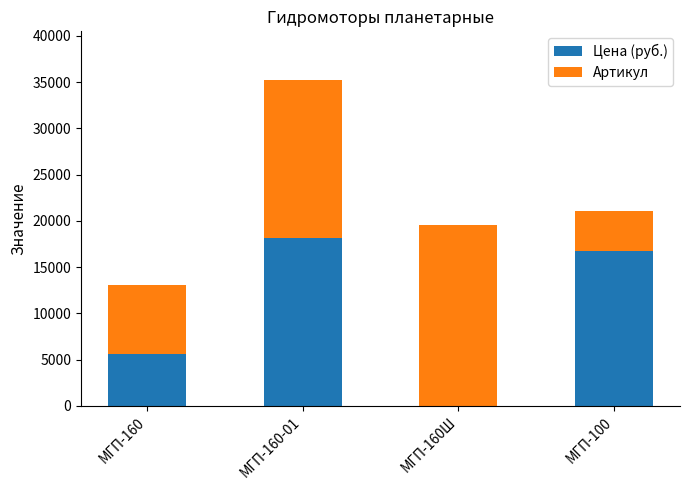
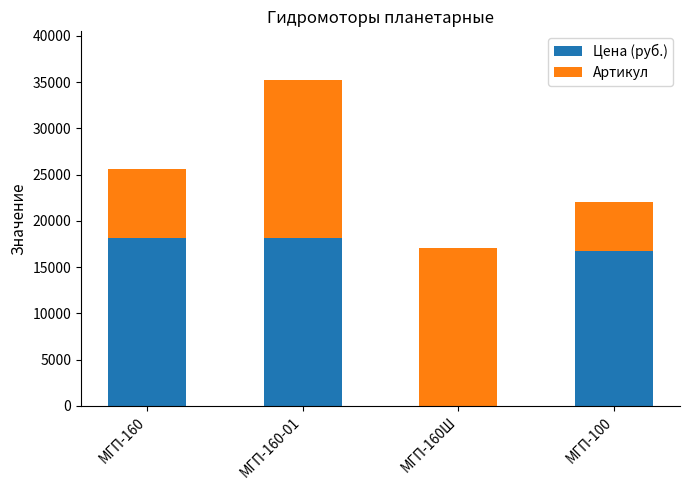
Цена (руб.), МГП-160: 6000 -> 18000
Артикул, МГП-160Ш: 20000 -> 17000
Артикул, МГП-100: 4000 -> 5000
